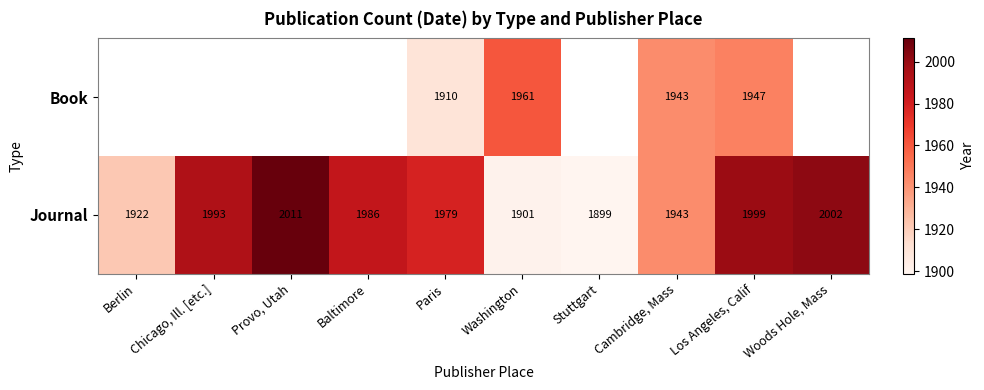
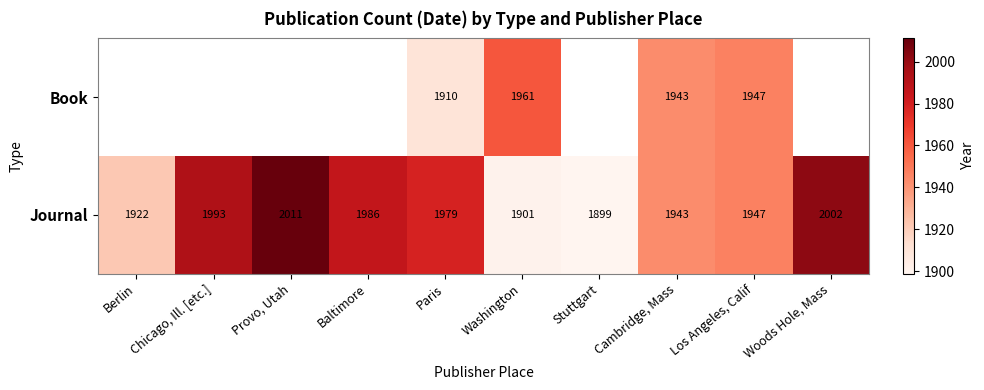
Journal, Los Angeles, Calif: 1999 -> 1947
